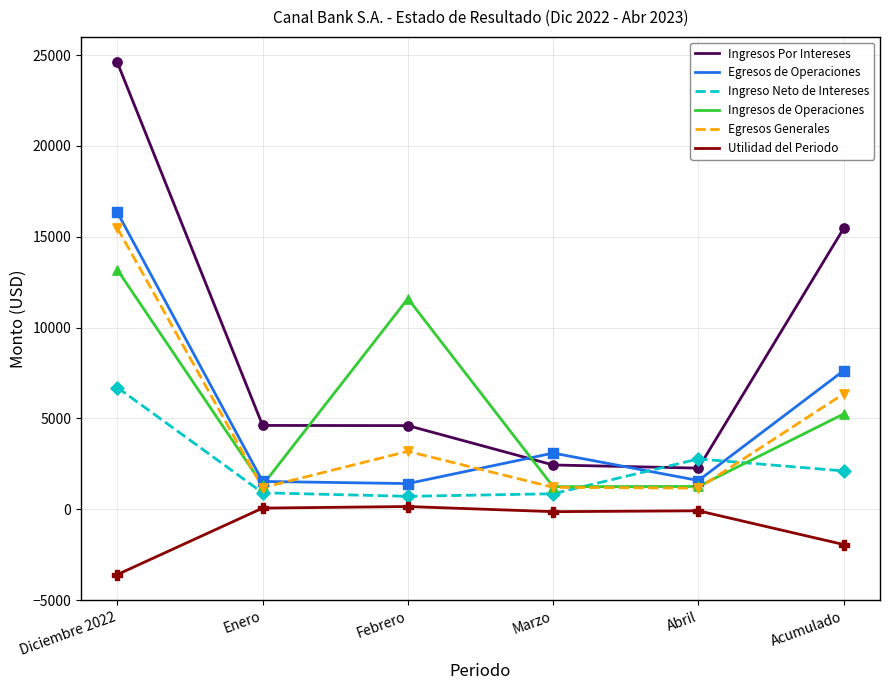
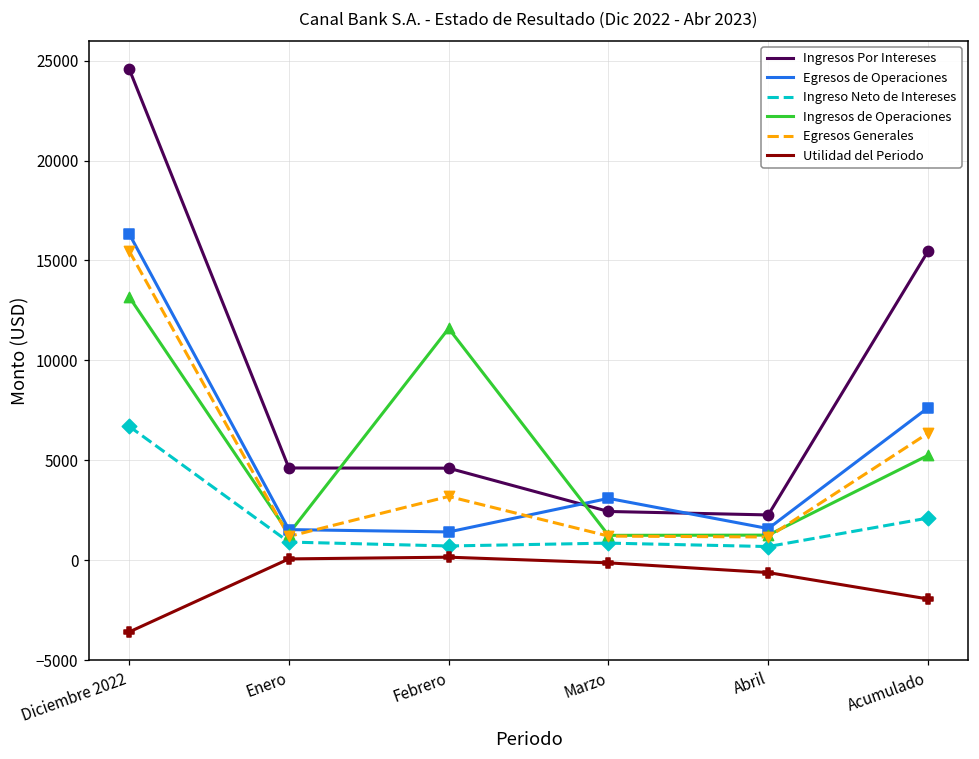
Ingreso Neto de Intereses, Abril: 2800 -> 700
Utilidad del Periodo, Abril: -100 -> -600
